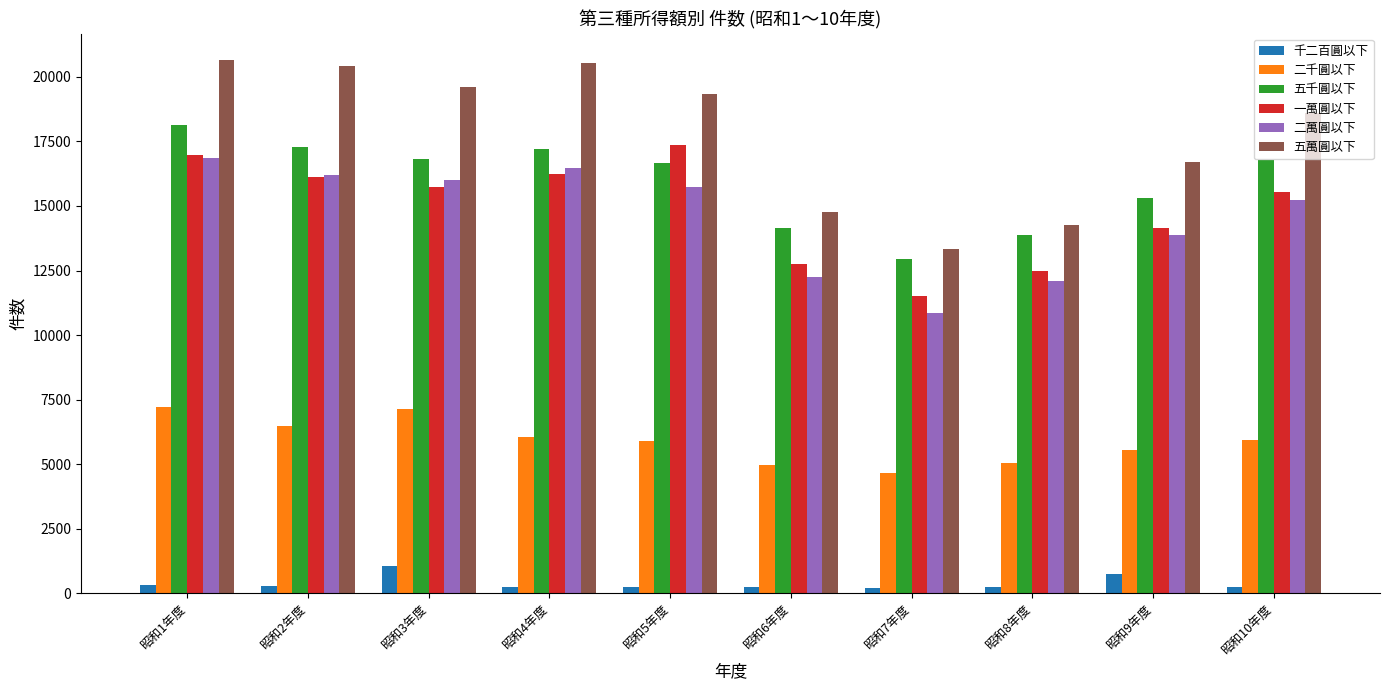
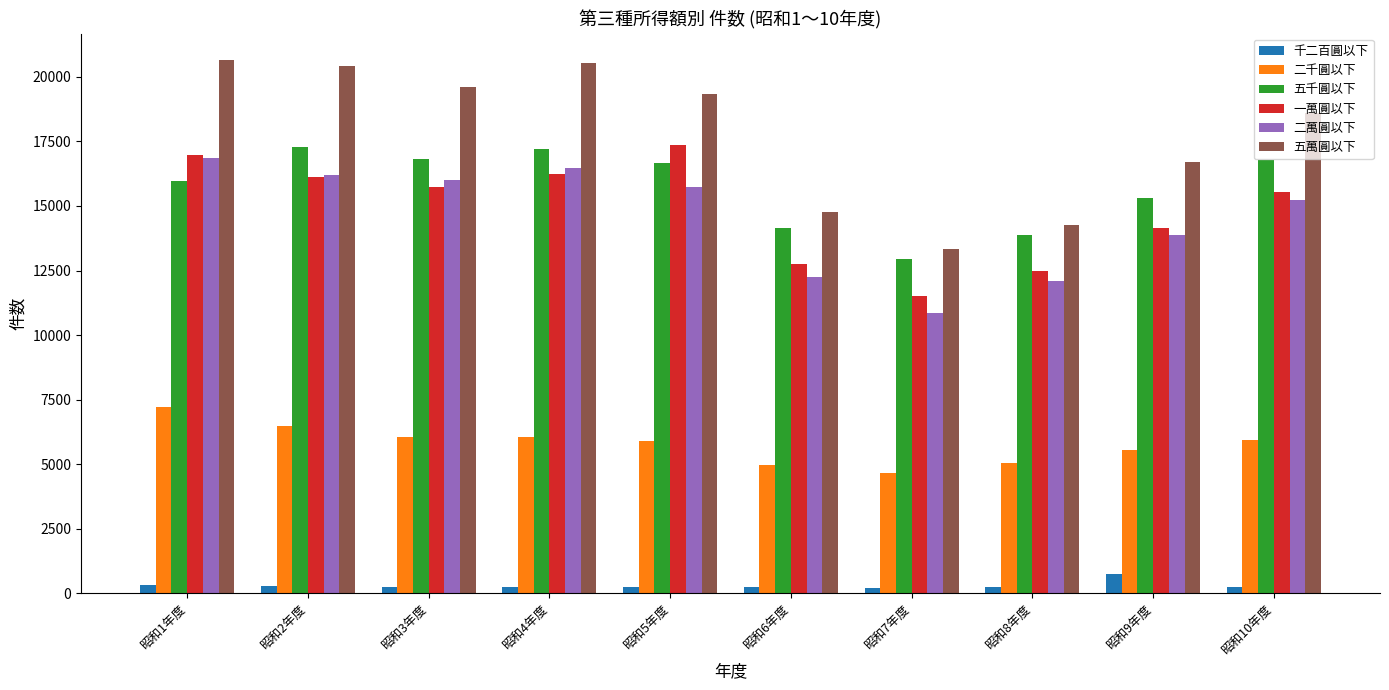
五千圓以下, 昭和1年度: 18100 -> 16000
千二百圓以下, 昭和3年度: 1000 -> 200
二千圓以下, 昭和3年度: 7200 -> 6100
